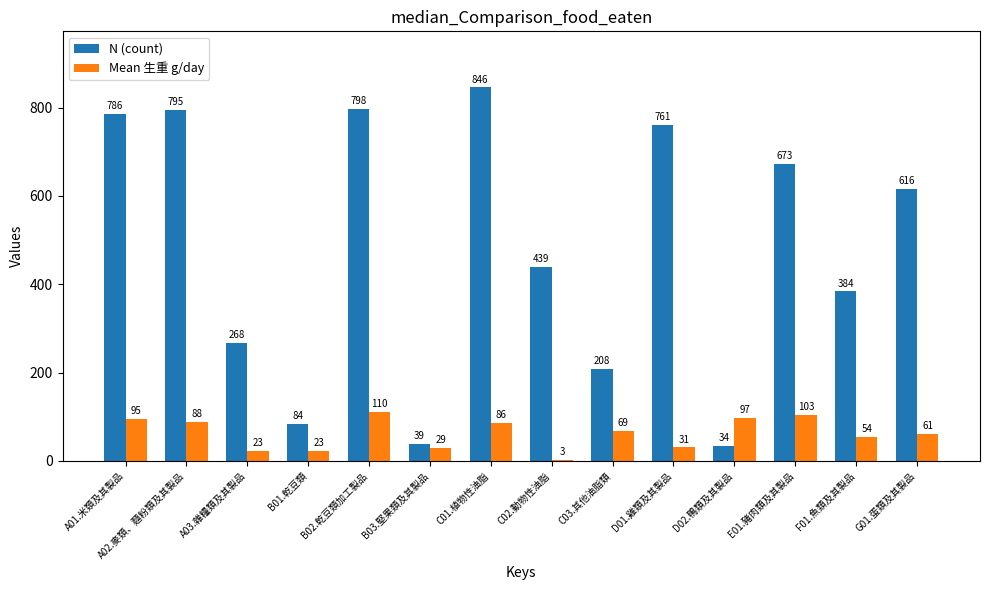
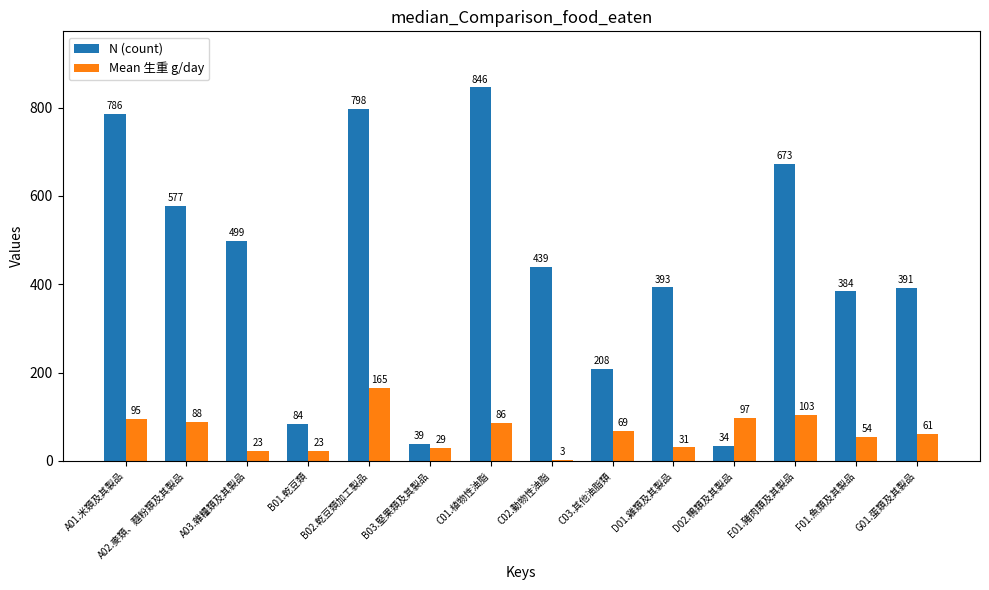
N (count), A02.麥類、麵粉類及其製品: 795 -> 577
N (count), A03.雜糧類及其製品: 268 -> 499
Mean 生重 g/day, B02.乾豆類加工製品: 110 -> 165
N (count), D01.雞類及其製品: 761 -> 393
N (count), G01.蛋類及其製品: 616 -> 391
